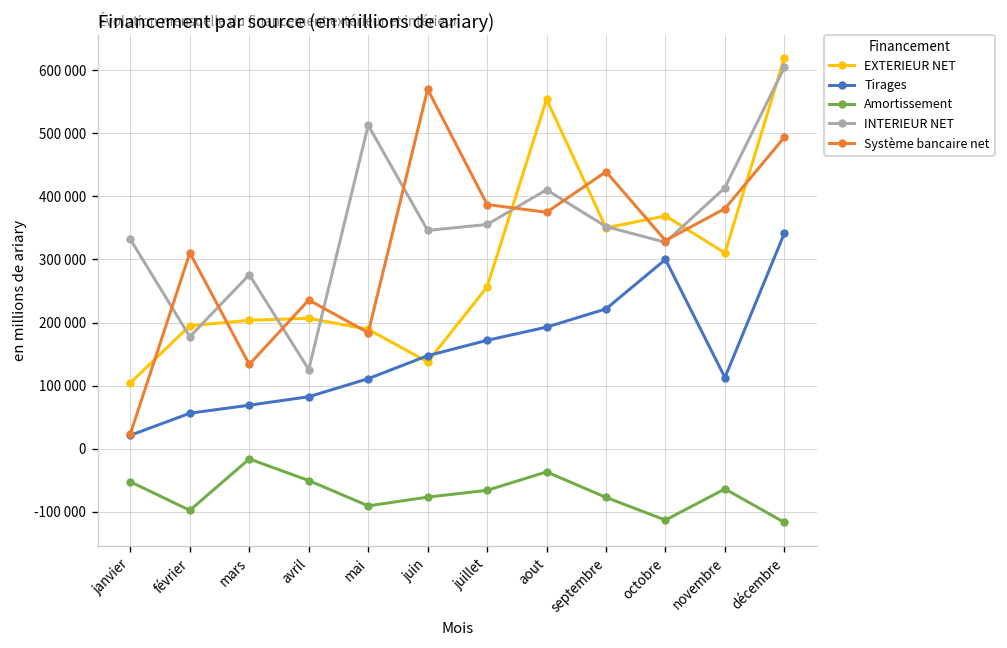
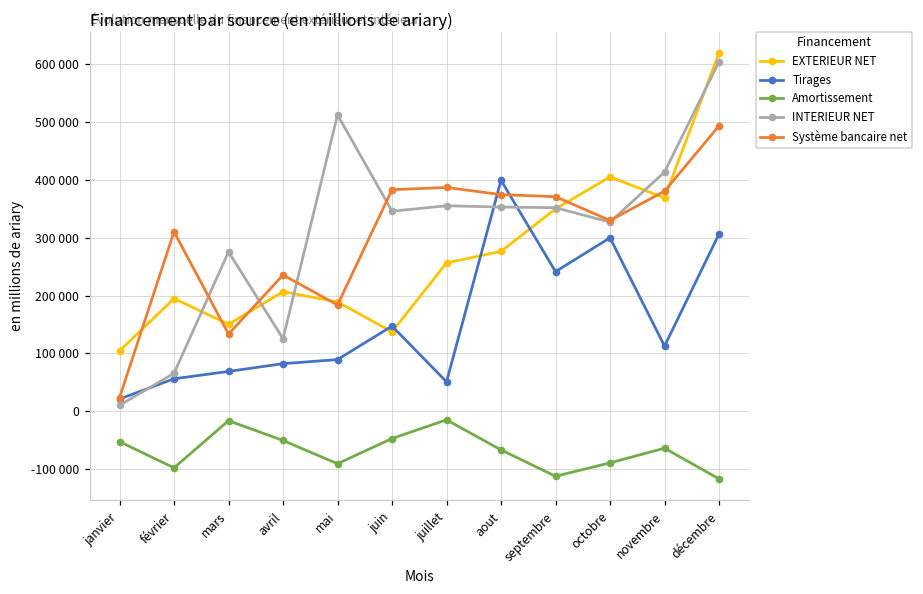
INTERIEUR NET, janvier: 330000 -> 10000
INTERIEUR NET, février: 180000 -> 70000
EXTERIEUR NET, mars: 200000 -> 150000
Tirages, mai: 110000 -> 90000
Amortissement, juin: -80000 -> -50000
Système bancaire net, juin: 570000 -> 380000
Tirages, juillet: 170000 -> 50000
Amortissement, juillet: -70000 -> -10000
EXTERIEUR NET, aout: 550000 -> 280000
Tirages, aout: 190000 -> 400000
Amortissement, aout: -40000 -> -70000
INTERIEUR NET, aout: 410000 -> 350000
Tirages, septembre: 220000 -> 240000
Amortissement, septembre: -80000 -> -110000
Système bancaire net, septembre: 440000 -> 370000
EXTERIEUR NET, octobre: 370000 -> 410000
Amortissement, octobre: -110000 -> -90000
EXTERIEUR NET, novembre: 310000 -> 370000
Tirages, décembre: 340000 -> 310000
